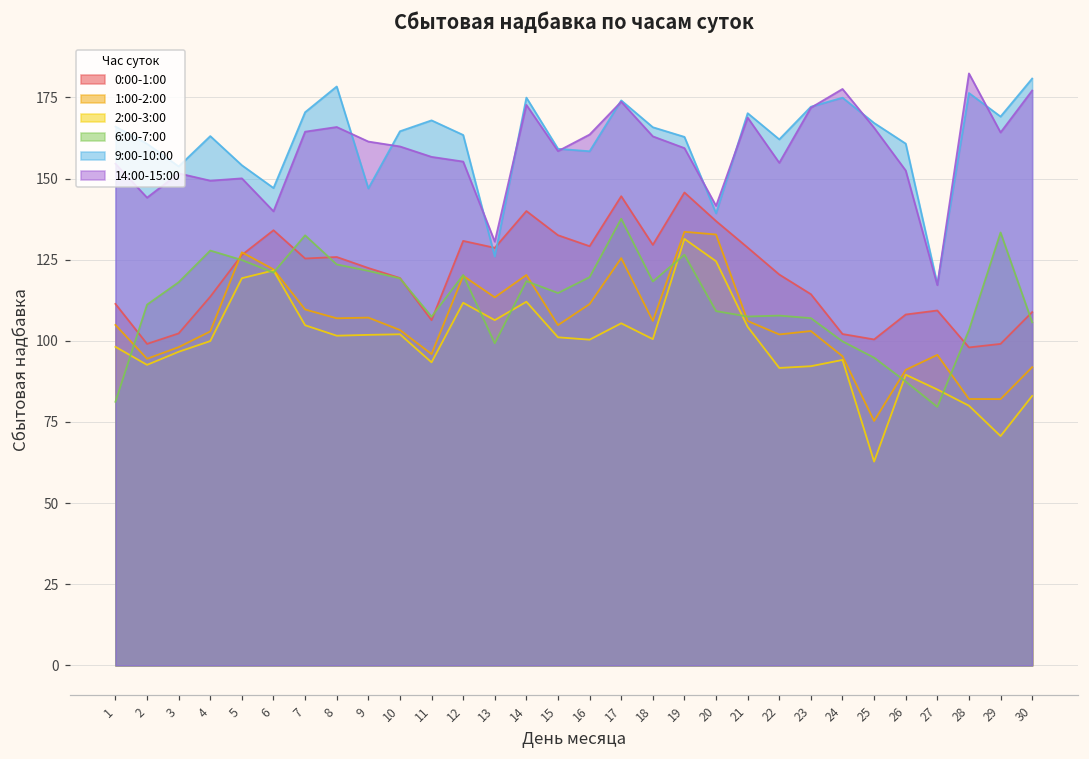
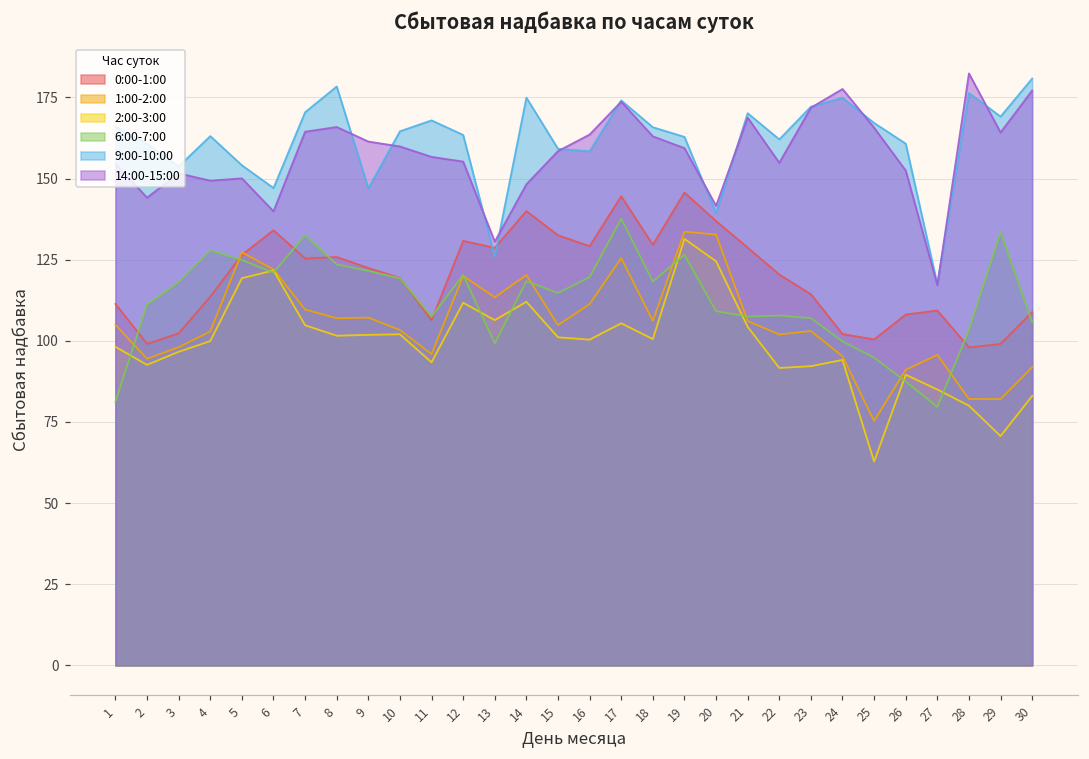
14:00-15:00, 14: 173 -> 148
